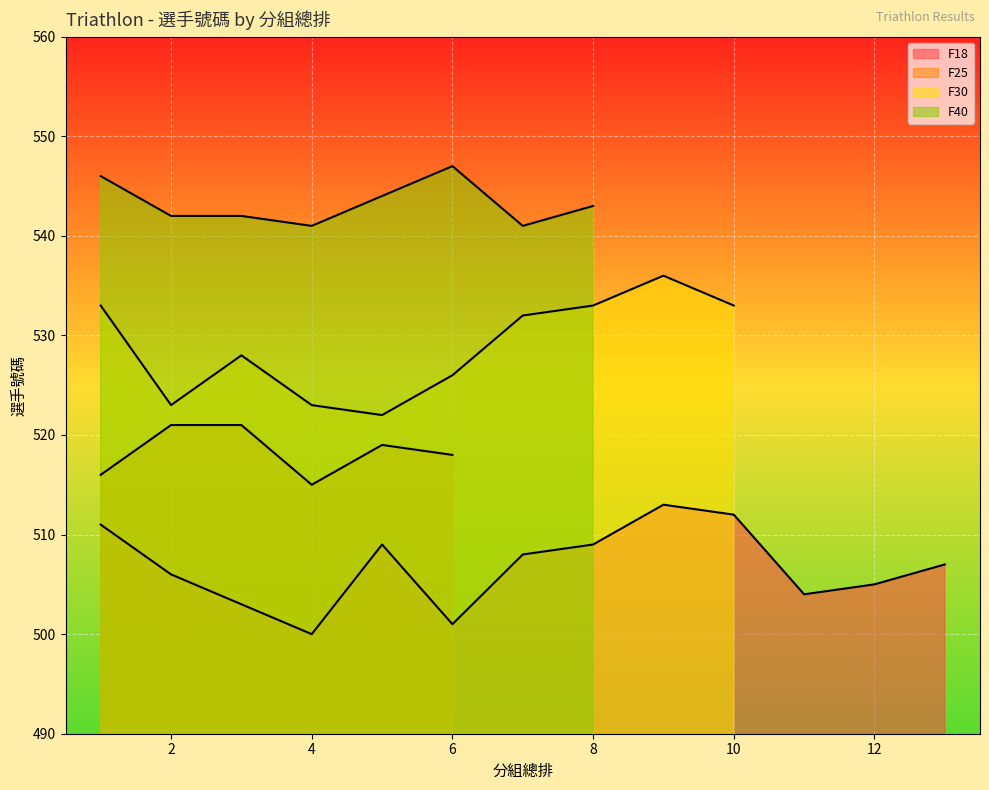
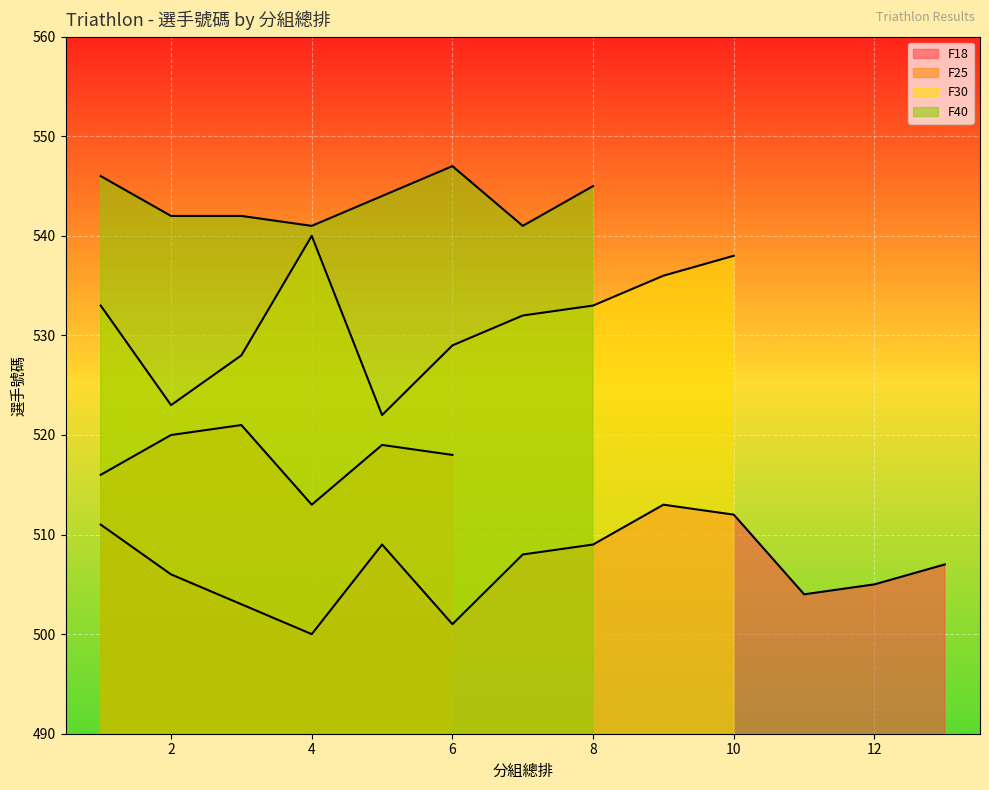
F25, 2: 521 -> 520
F25, 4: 515 -> 513
F30, 4: 523 -> 540
F30, 6: 526 -> 529
F40, 8: 543 -> 545
F30, 10: 533 -> 538
